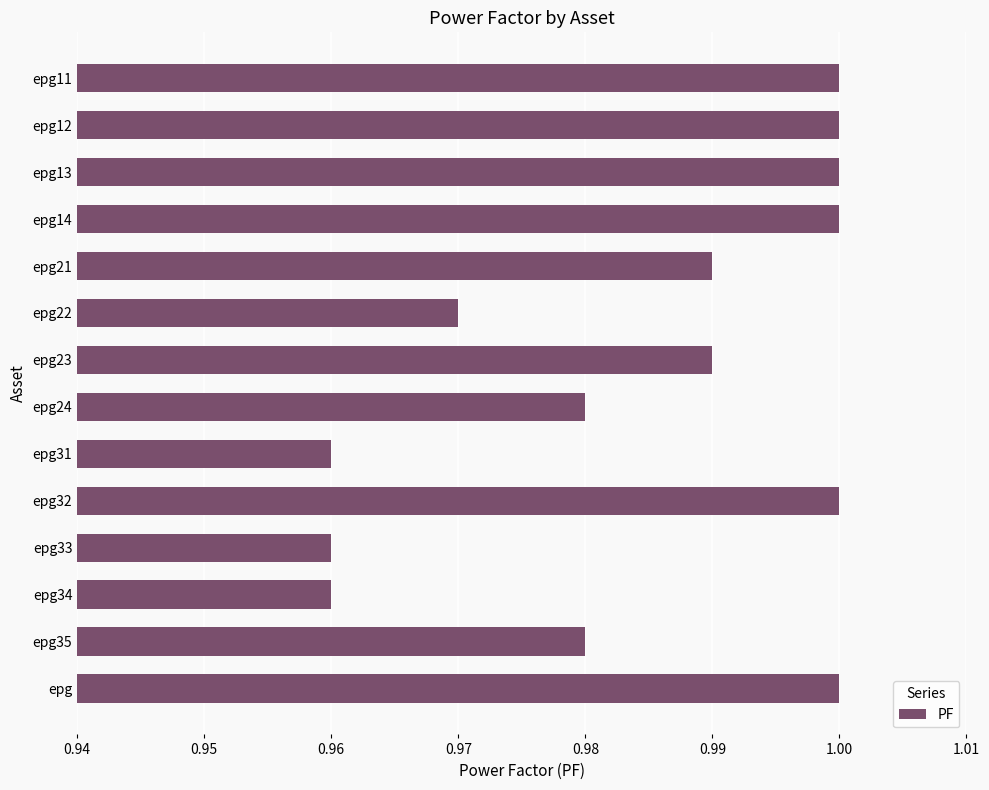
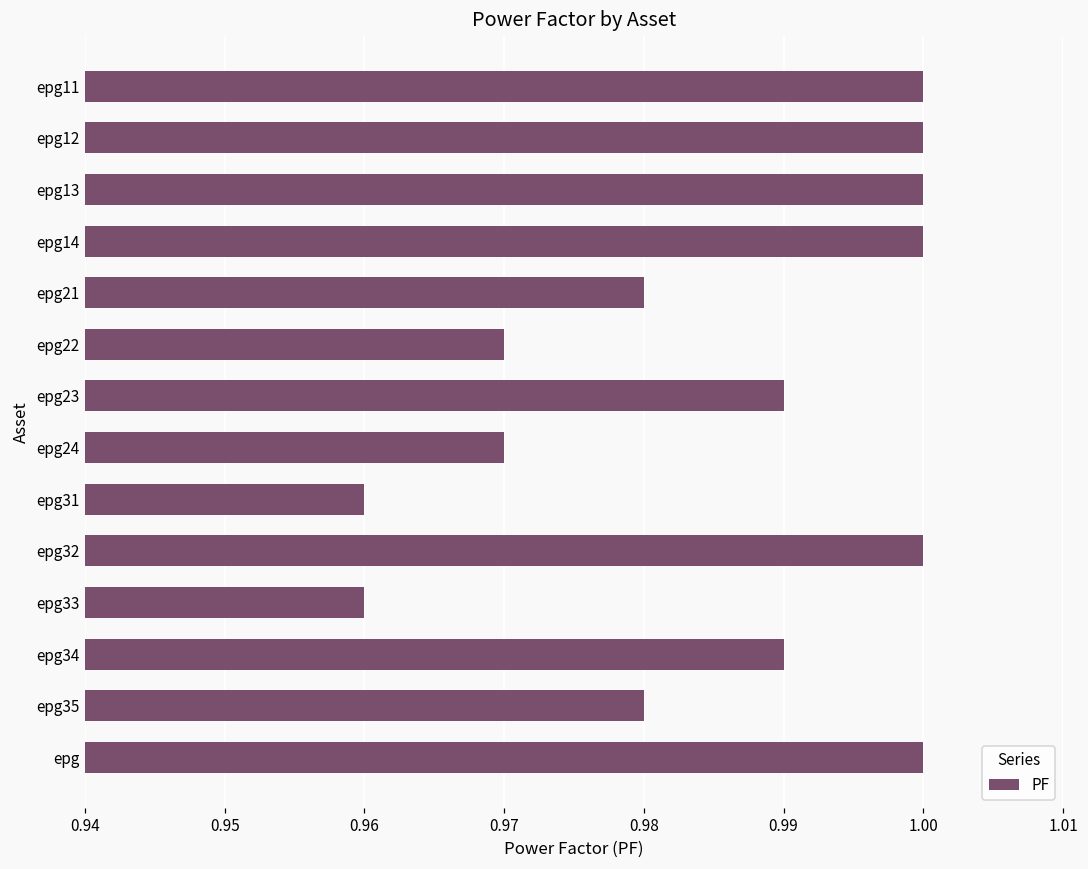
epg21: 0.99 -> 0.98
epg24: 0.98 -> 0.97
epg34: 0.96 -> 0.99
